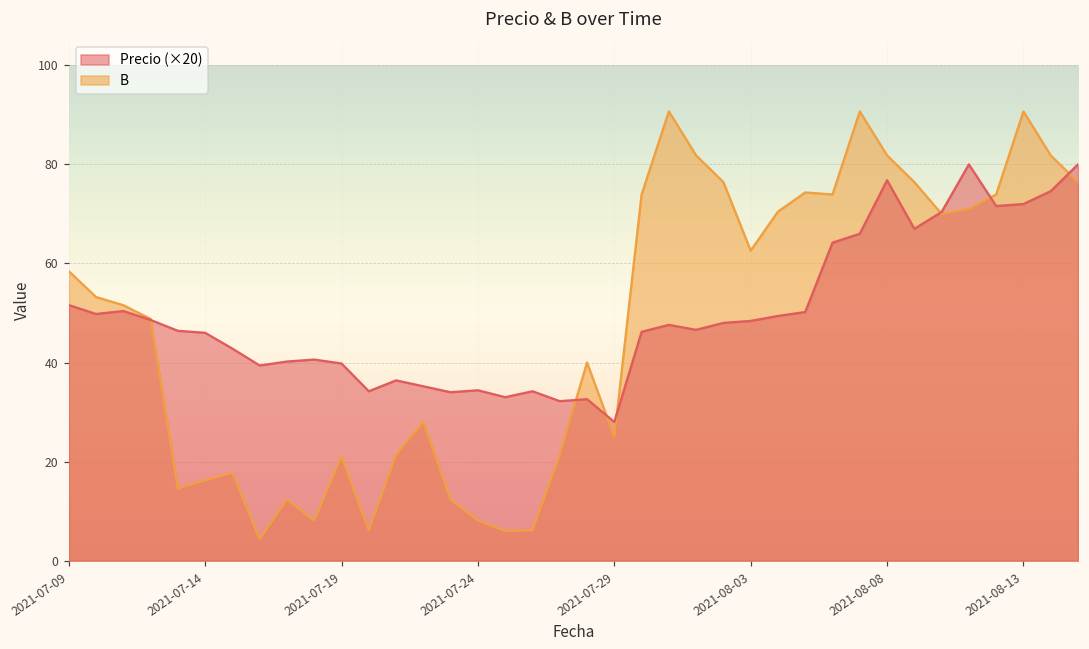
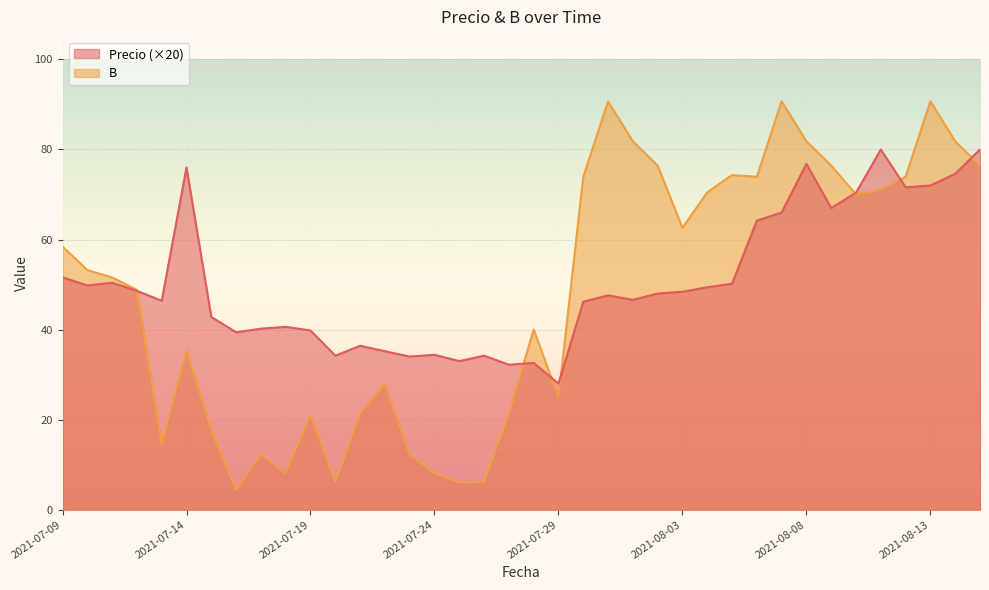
B, 2021-07-14: 16 -> 35
Precio (×20), 2021-07-14: 46 -> 76
